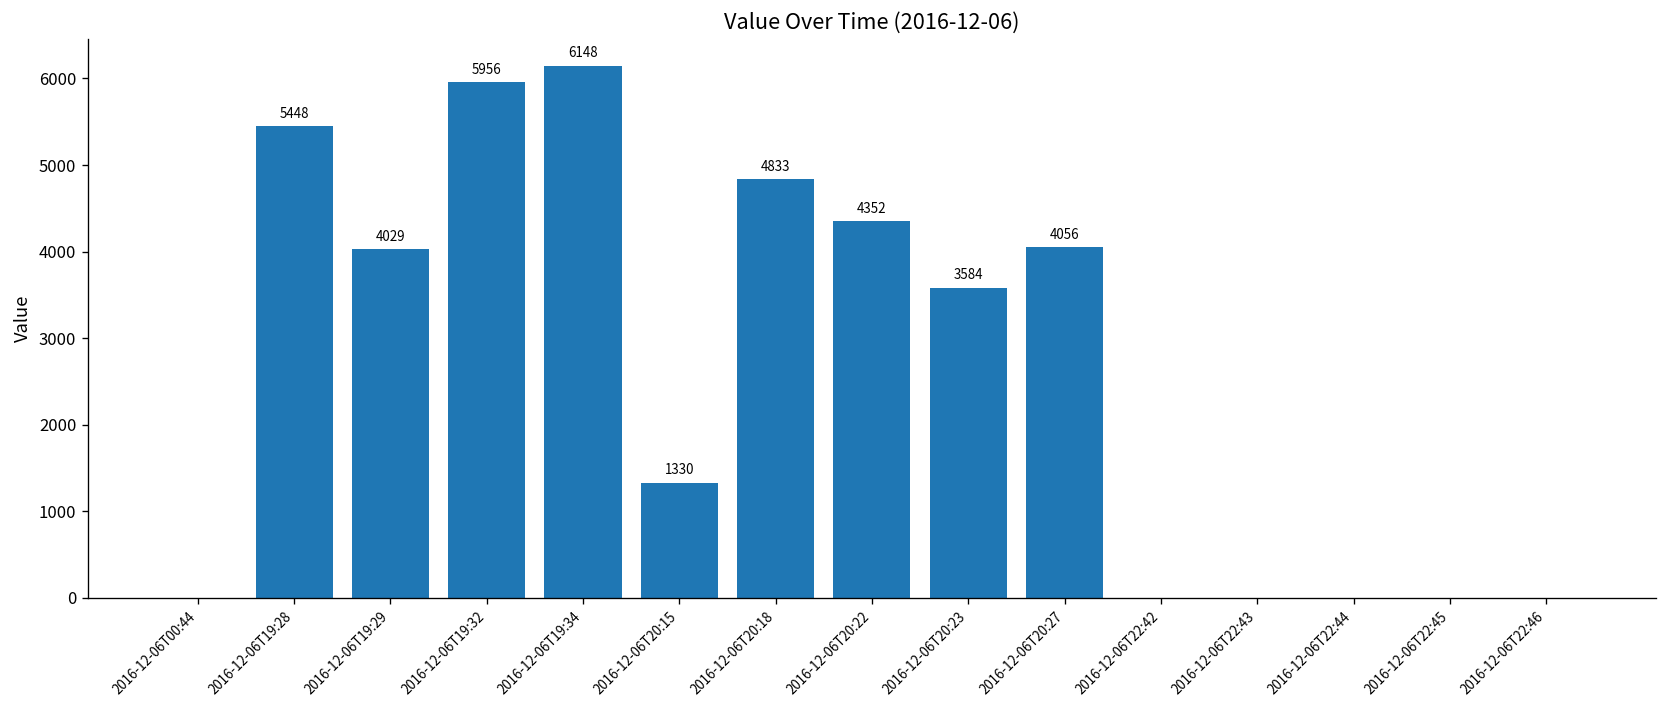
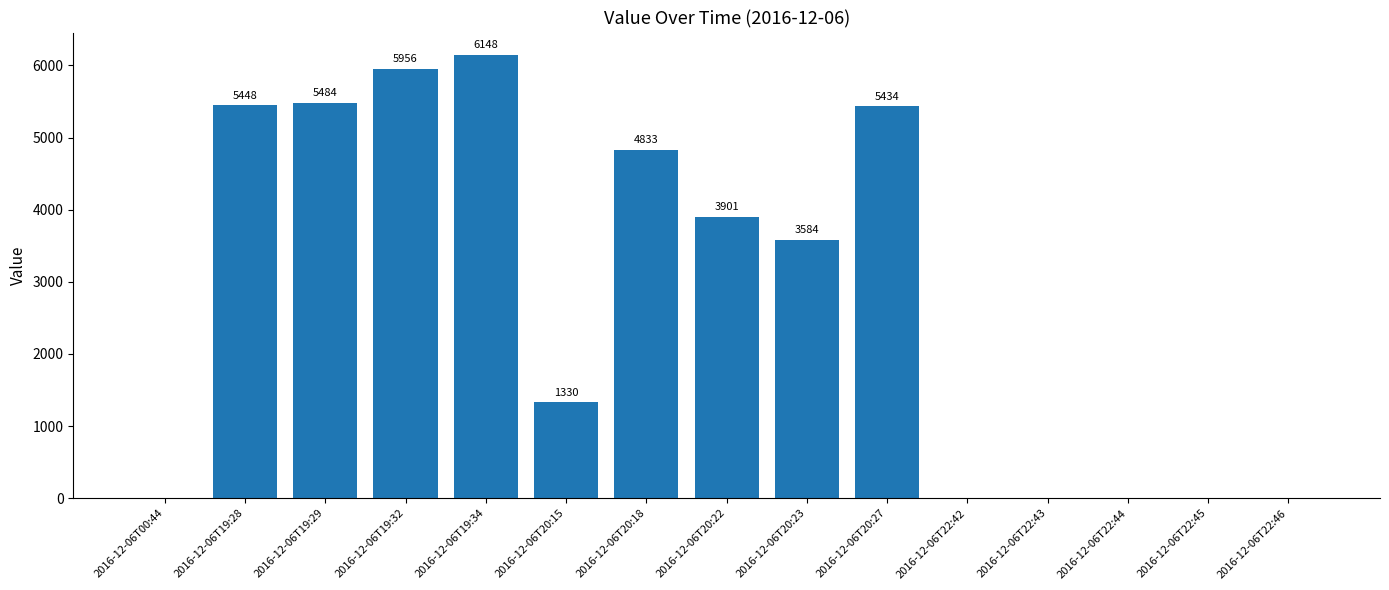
2016-12-06T19:29: 4029 -> 5484
2016-12-06T20:22: 4352 -> 3901
2016-12-06T20:27: 4056 -> 5434
